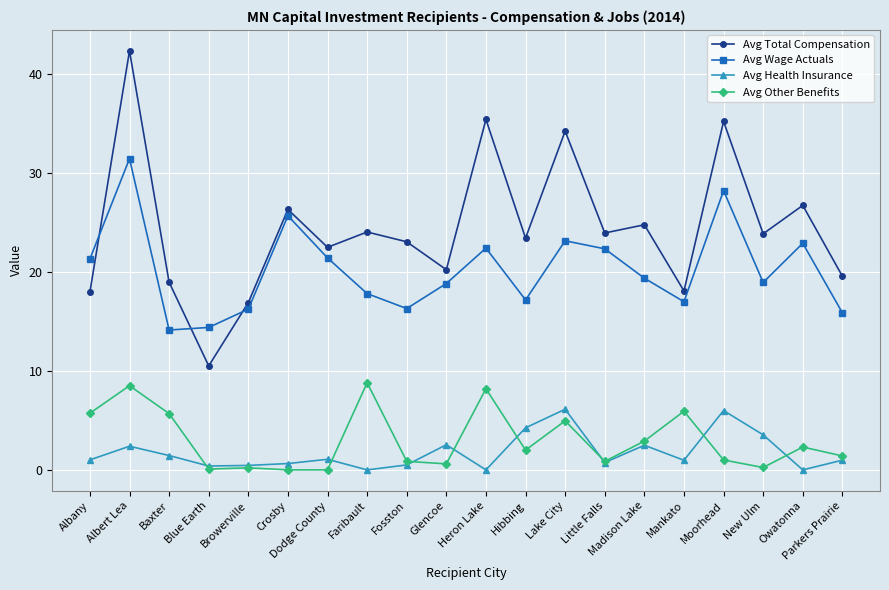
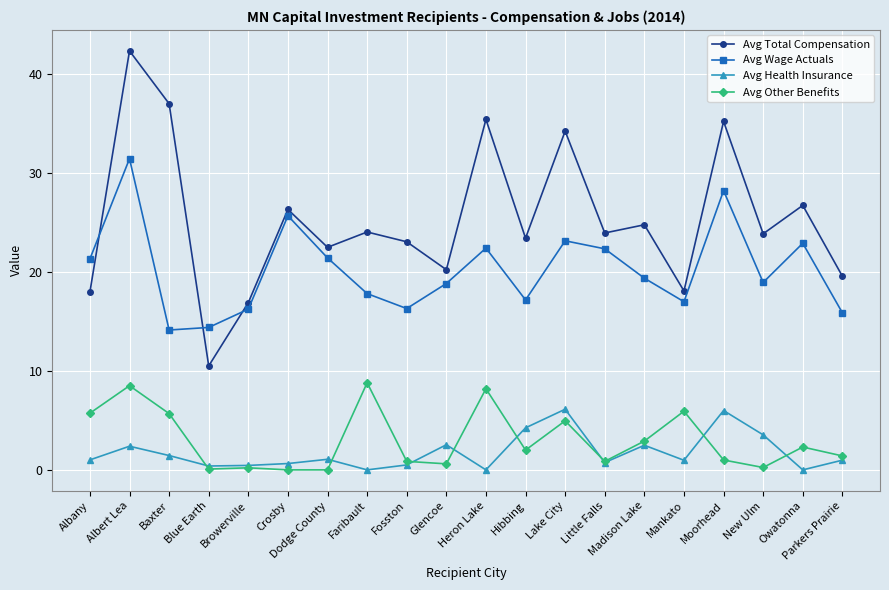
Avg Total Compensation, Baxter: 19 -> 37
